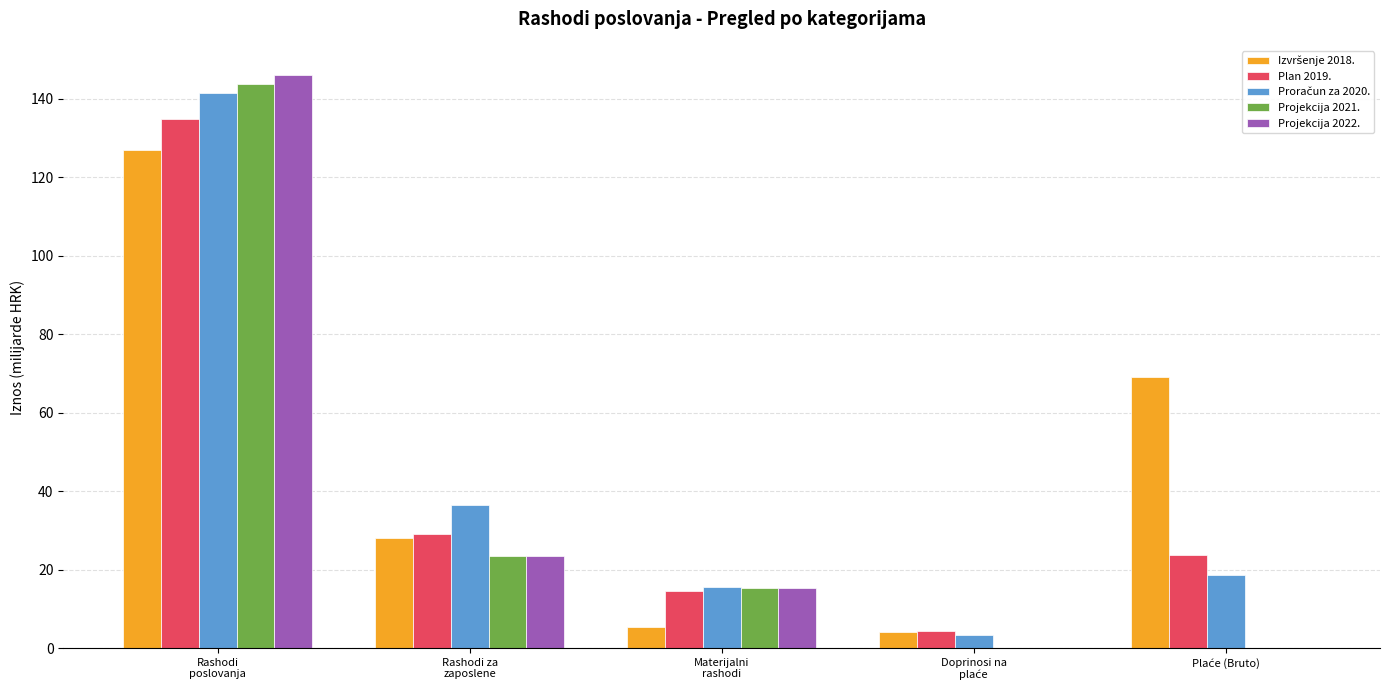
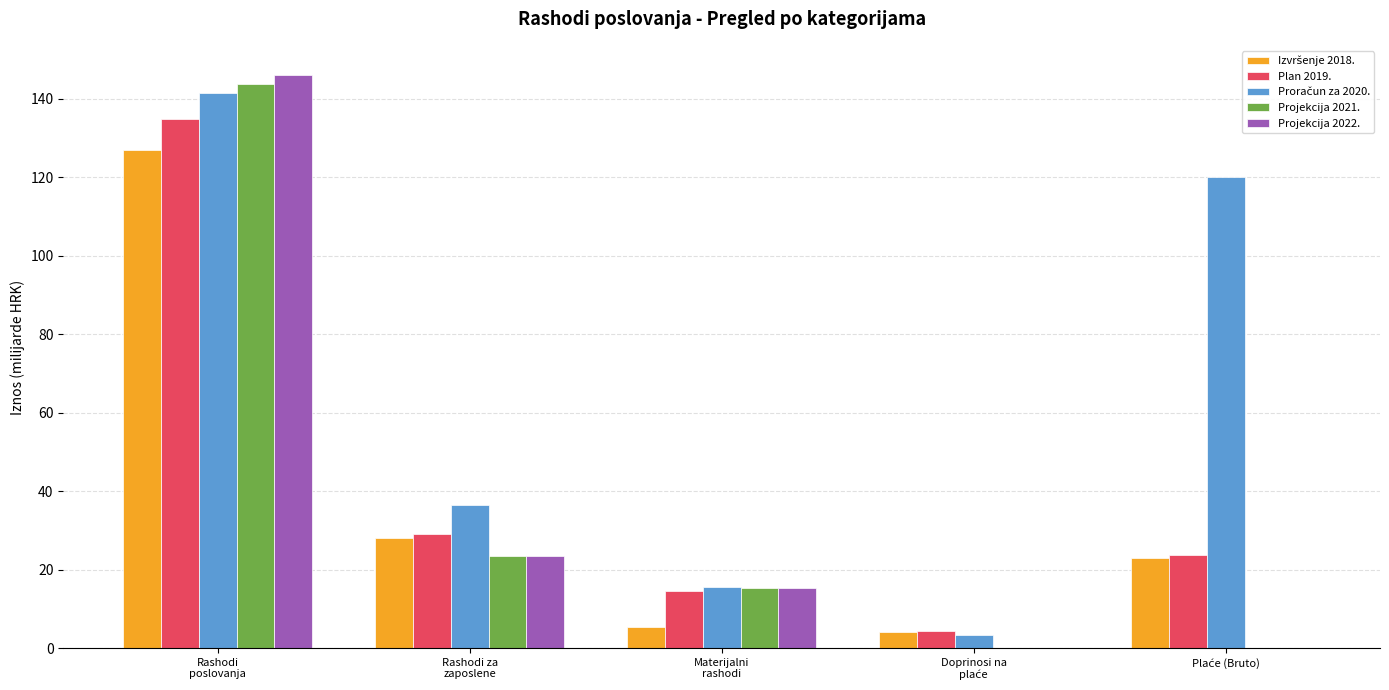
Izvršenje 2018., Plaće (Bruto): 69 -> 23
Proračun za 2020., Plaće (Bruto): 19 -> 120
